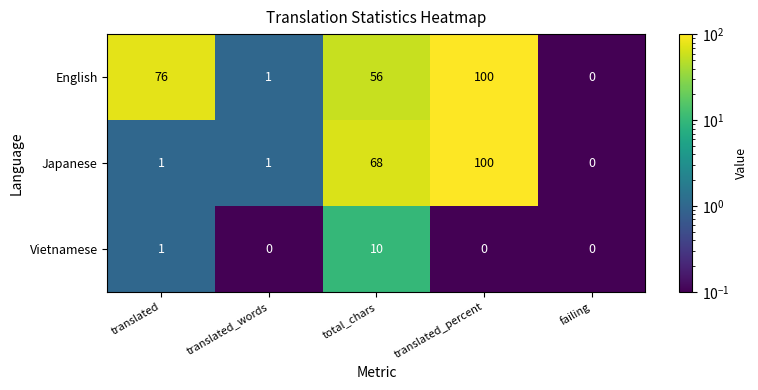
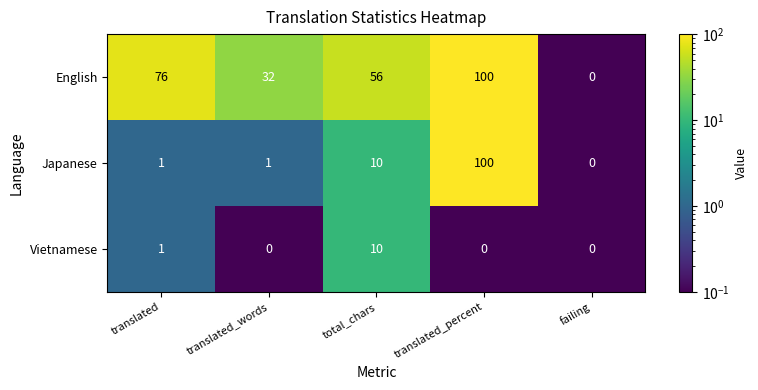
English, translated_words: 1 -> 32
Japanese, total_chars: 68 -> 10
